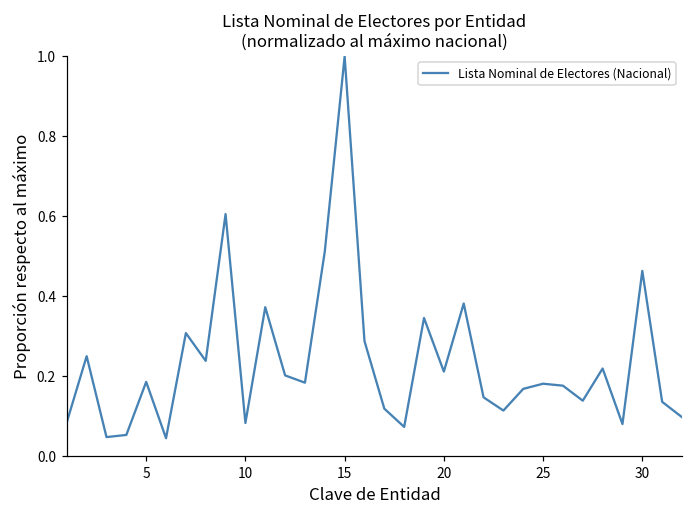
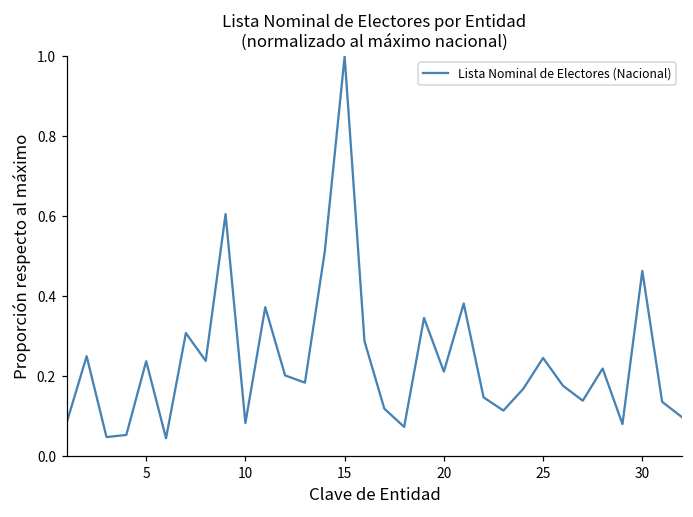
5: 0.19 -> 0.24
25: 0.18 -> 0.25
